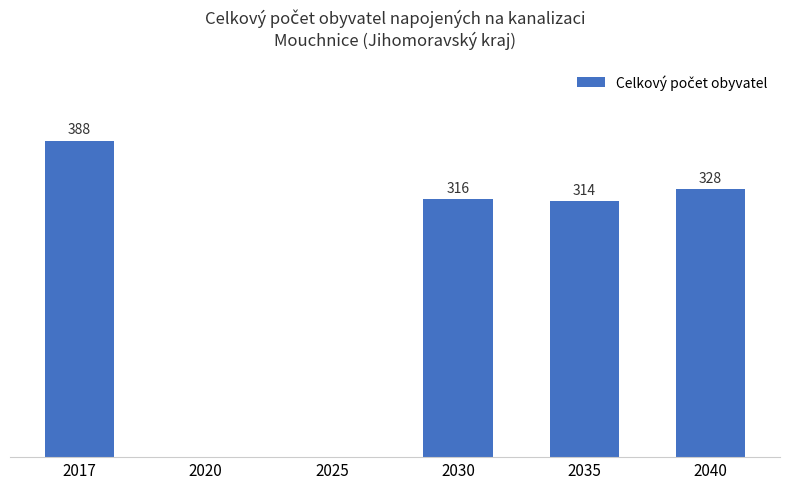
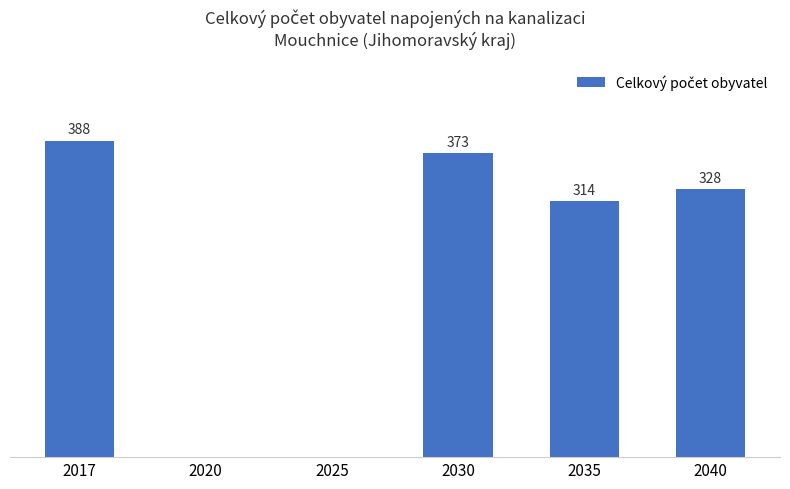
2030: 316 -> 373
